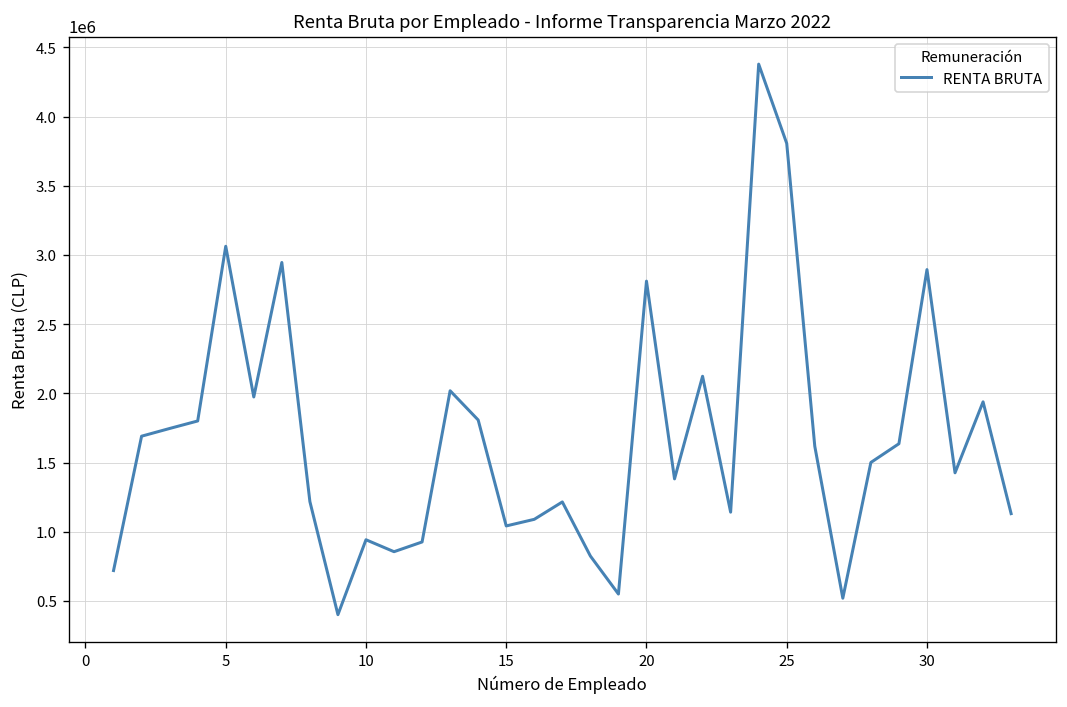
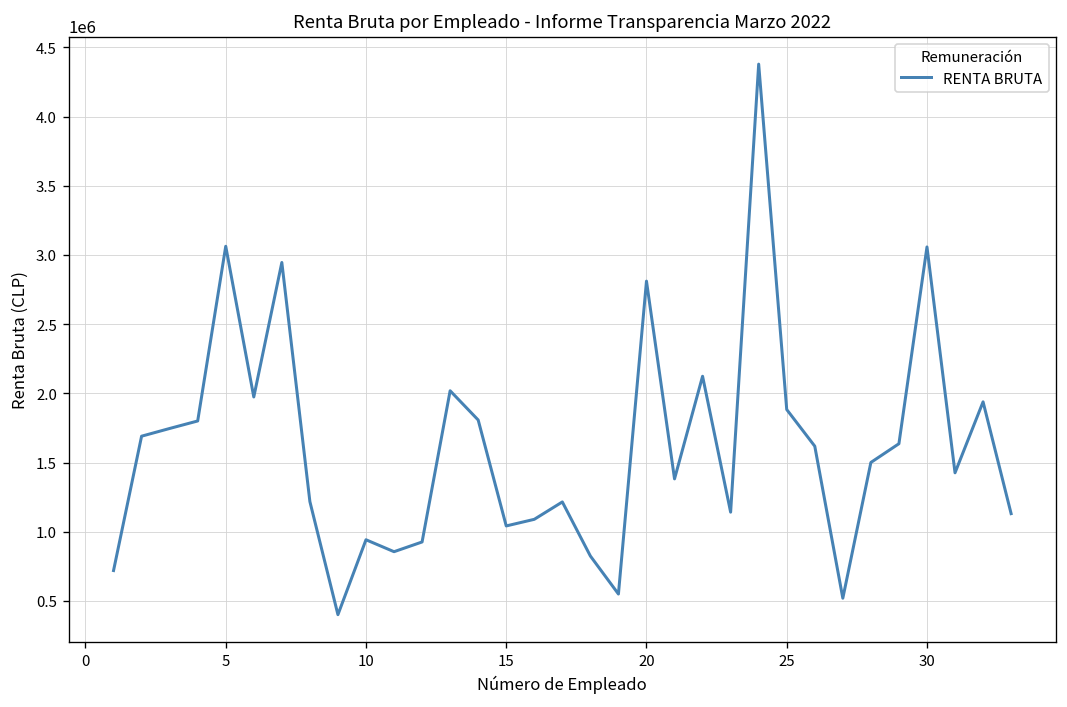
25: 3810000 -> 1880000
30: 2890000 -> 3060000
